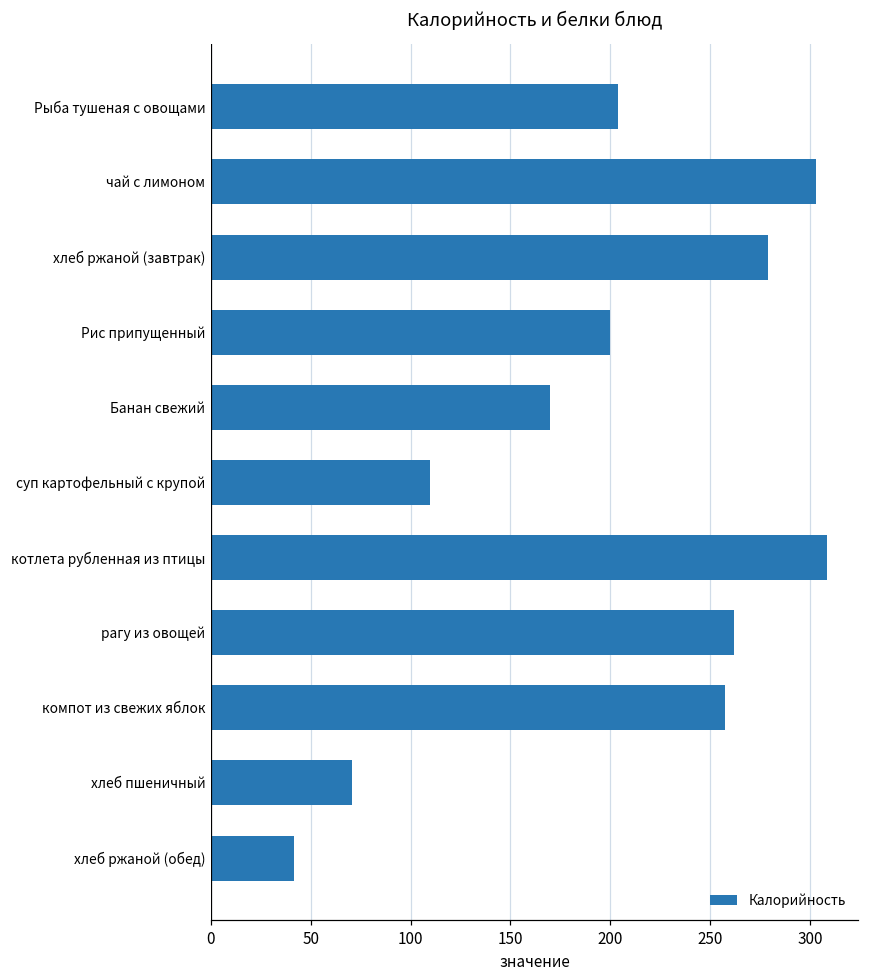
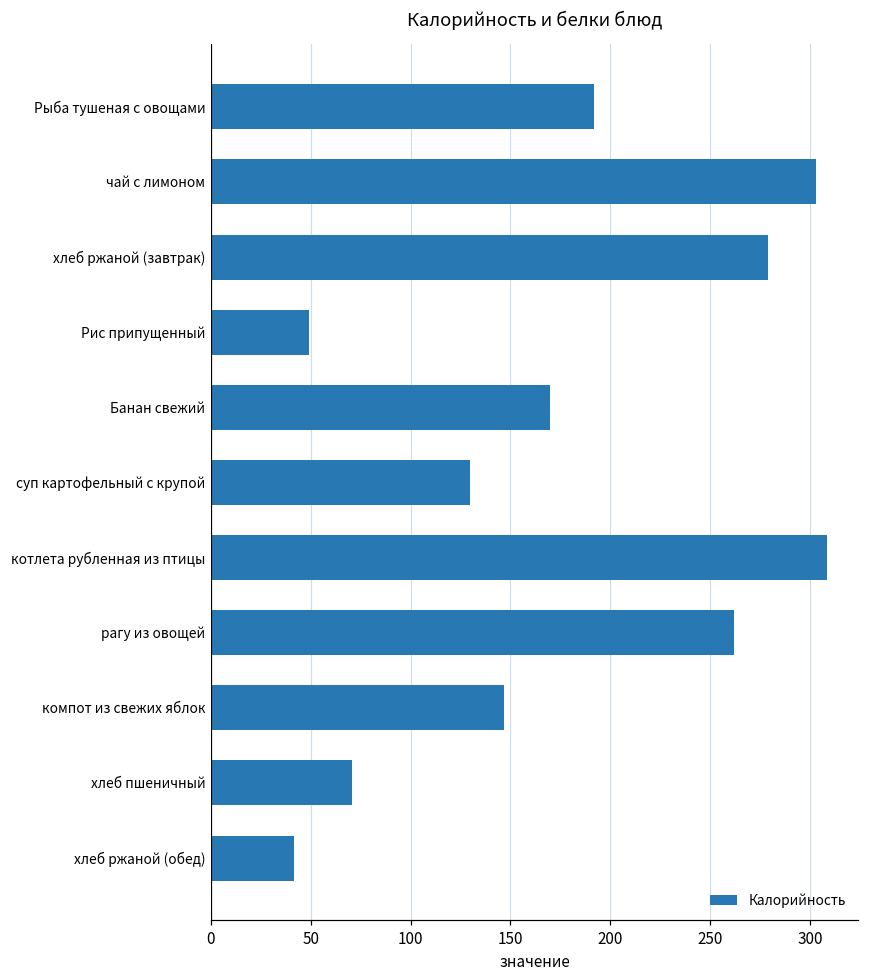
Рыба тушеная с овощами: 204 -> 192
Рис припущенный: 200 -> 49
суп картофельный с крупой: 110 -> 130
компот из свежих яблок: 258 -> 147
